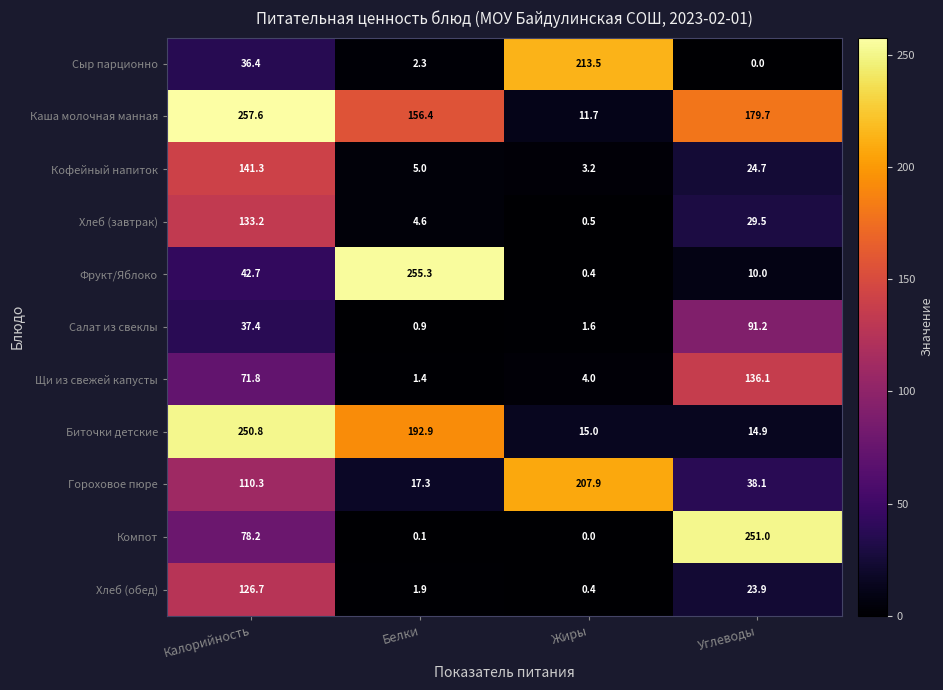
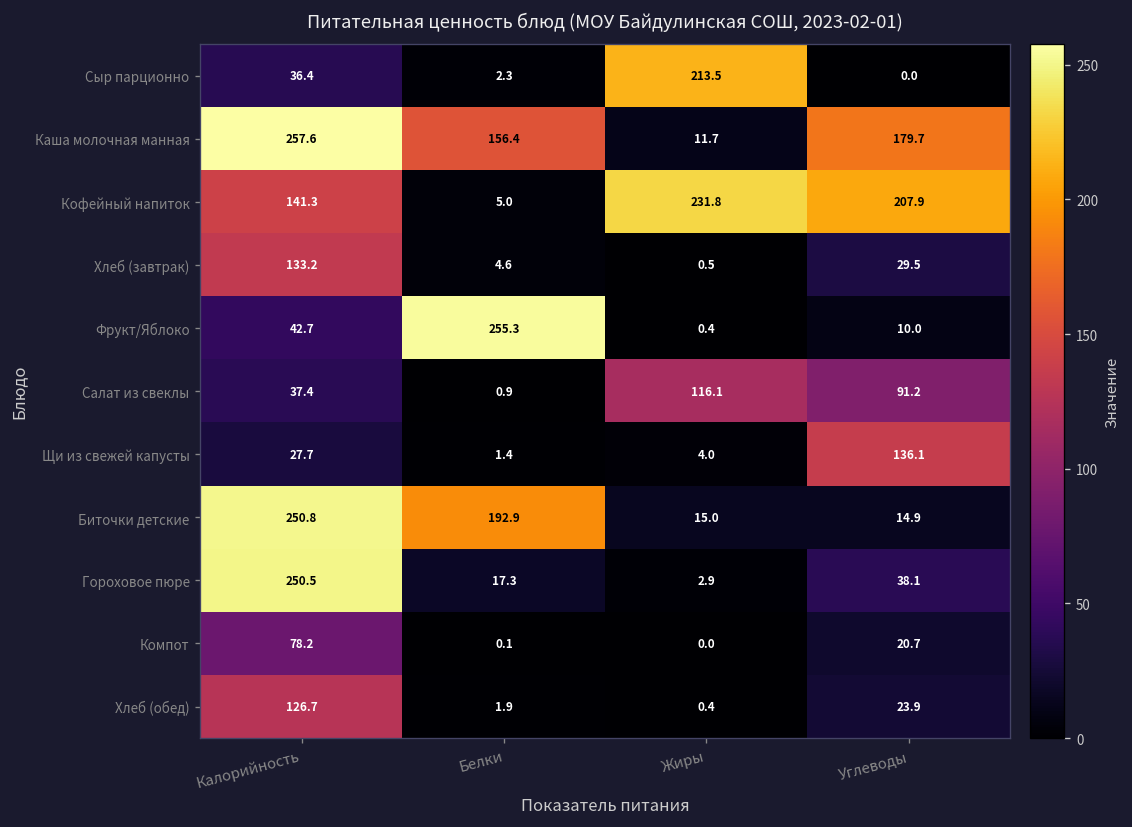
Кофейный напиток, Жиры: 3.2 -> 231.8
Кофейный напиток, Углеводы: 24.7 -> 207.9
Салат из свеклы, Жиры: 1.6 -> 116.1
Щи из свежей капусты, Калорийность: 71.8 -> 27.7
Гороховое пюре, Калорийность: 110.3 -> 250.5
Гороховое пюре, Жиры: 207.9 -> 2.9
Компот, Углеводы: 251.0 -> 20.7
